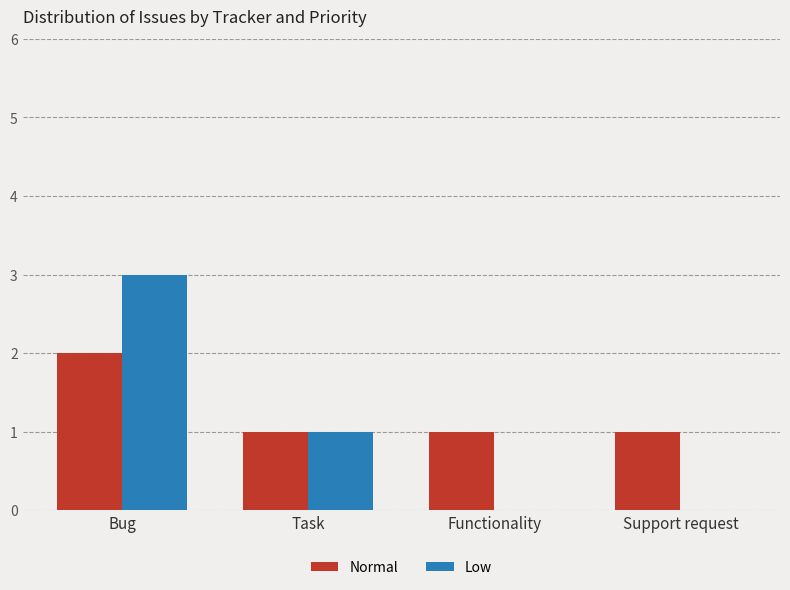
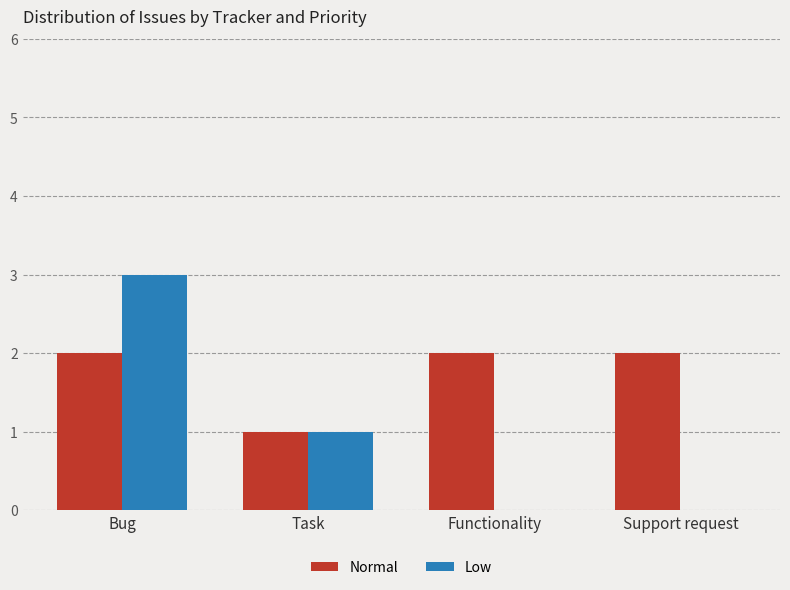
Normal, Functionality: 1 -> 2
Normal, Support request: 1 -> 2
